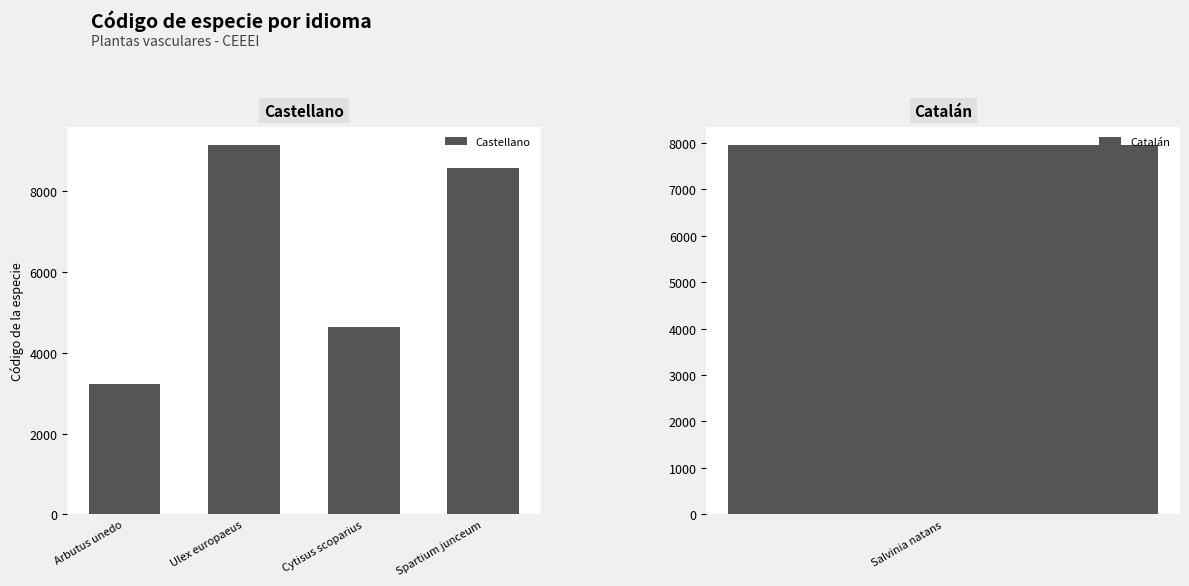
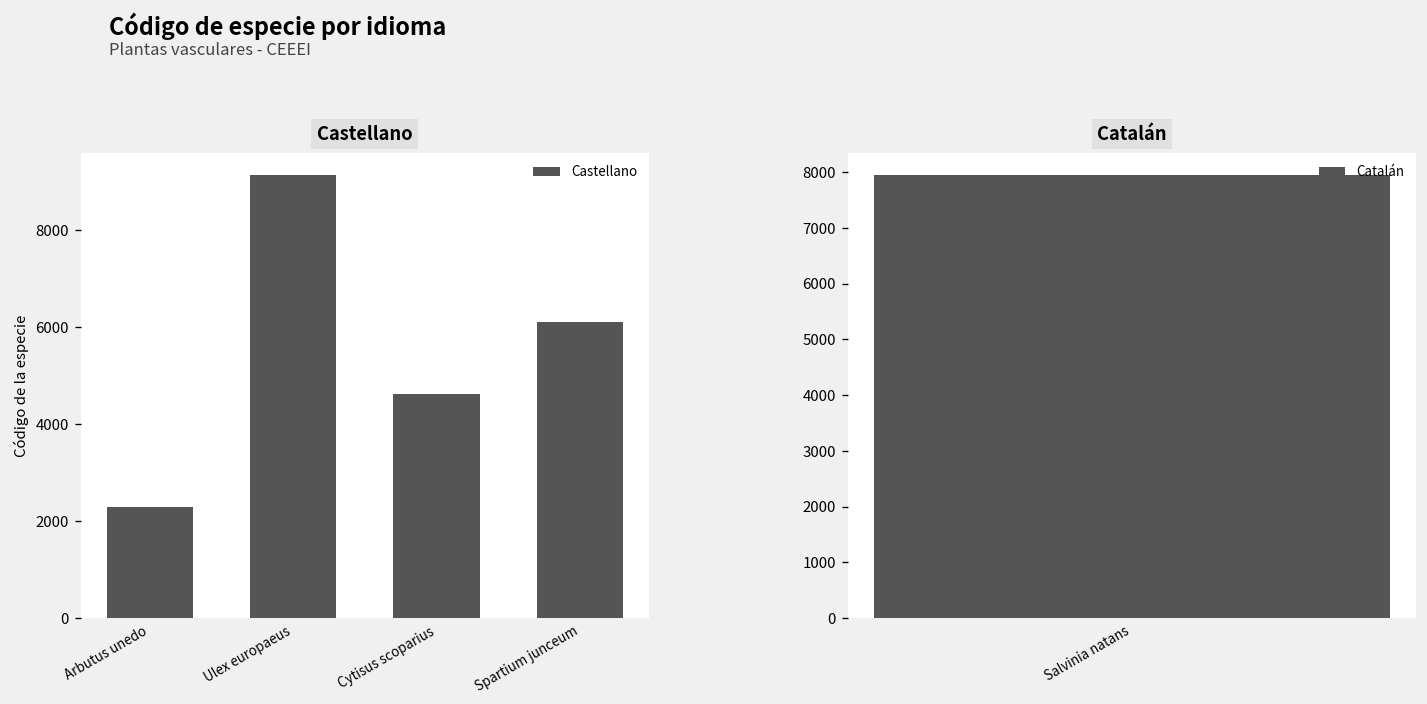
Castellano, Arbutus unedo: 3200 -> 2300
Castellano, Spartium junceum: 8600 -> 6100
